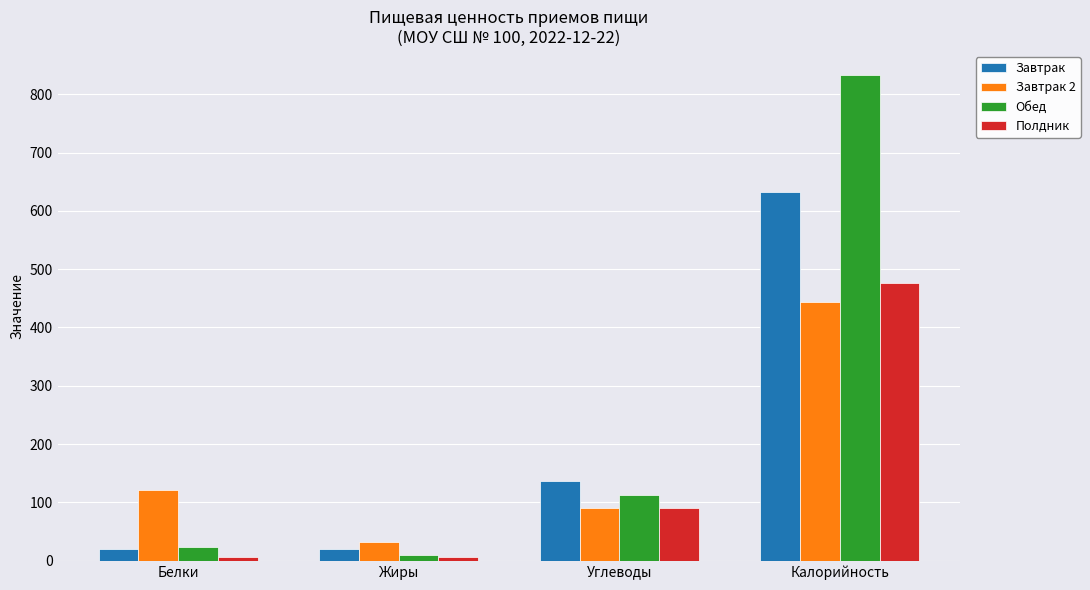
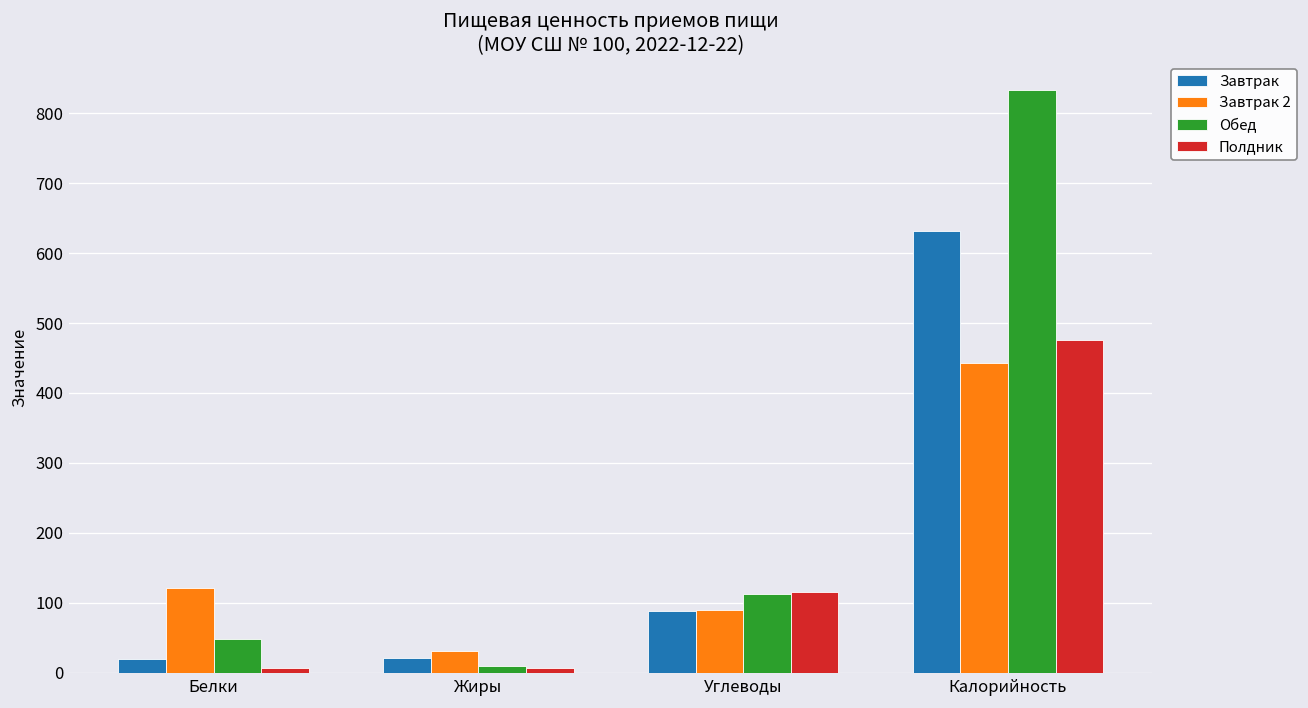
Обед, Белки: 20 -> 50
Завтрак, Углеводы: 140 -> 90
Полдник, Углеводы: 90 -> 120
